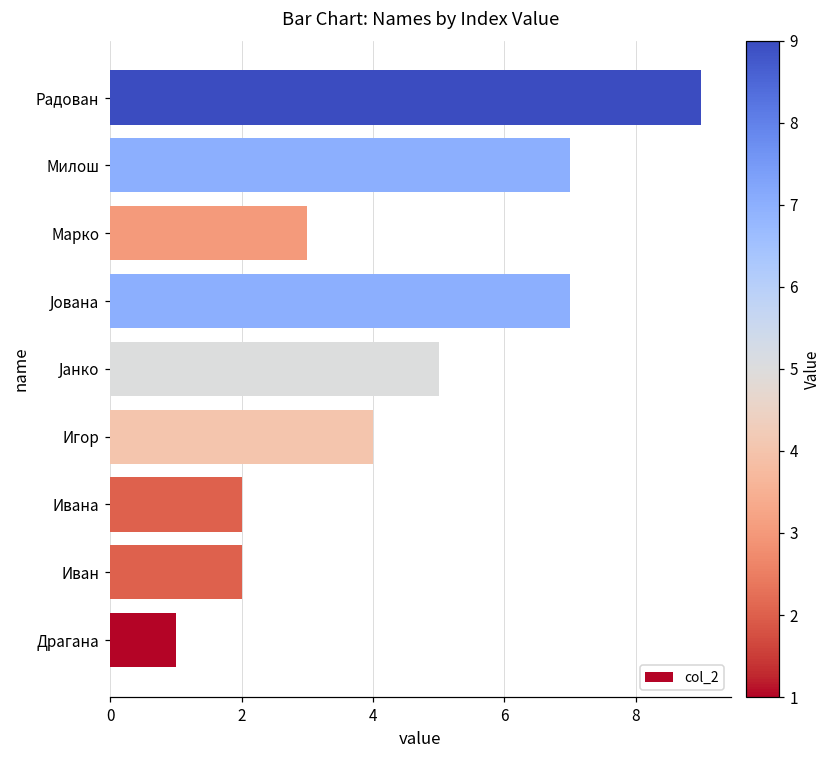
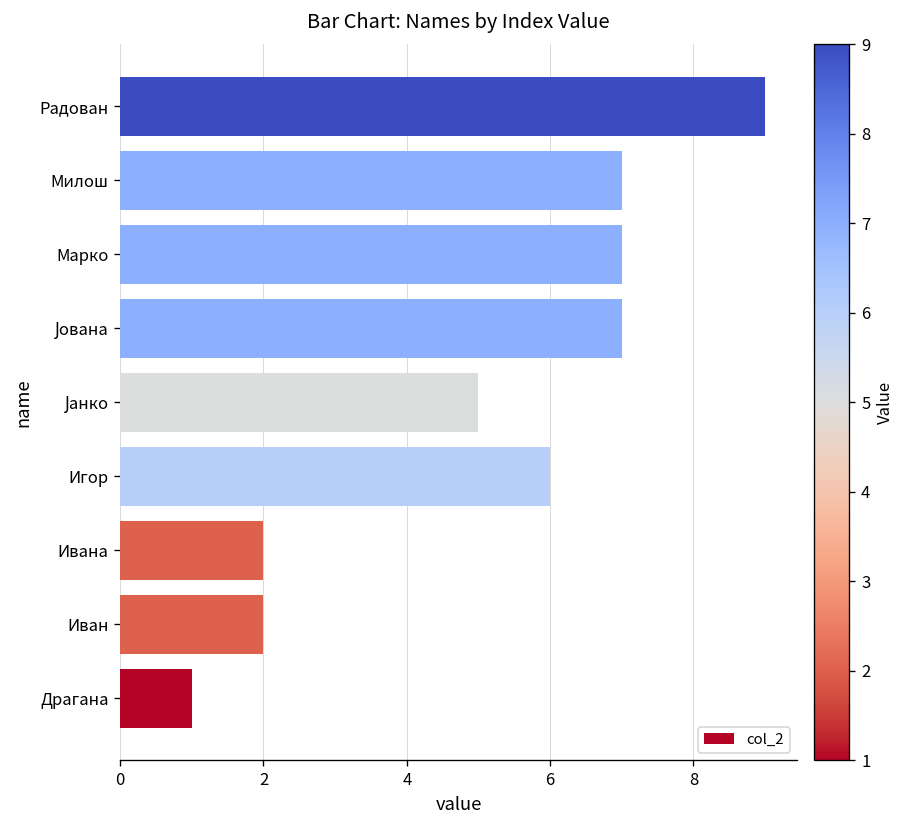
Марко: 3 -> 7
Игор: 4 -> 6
